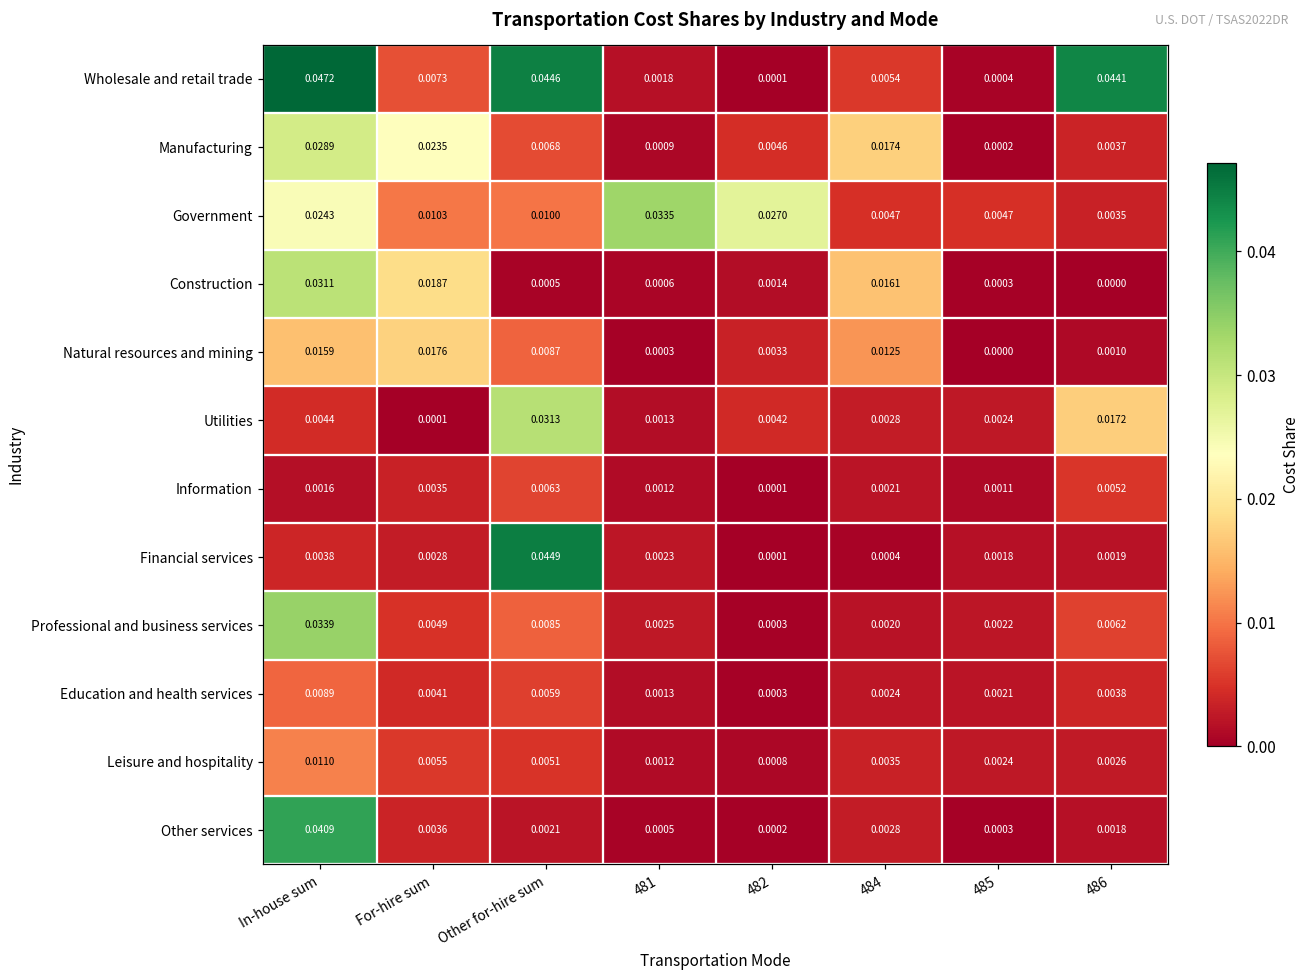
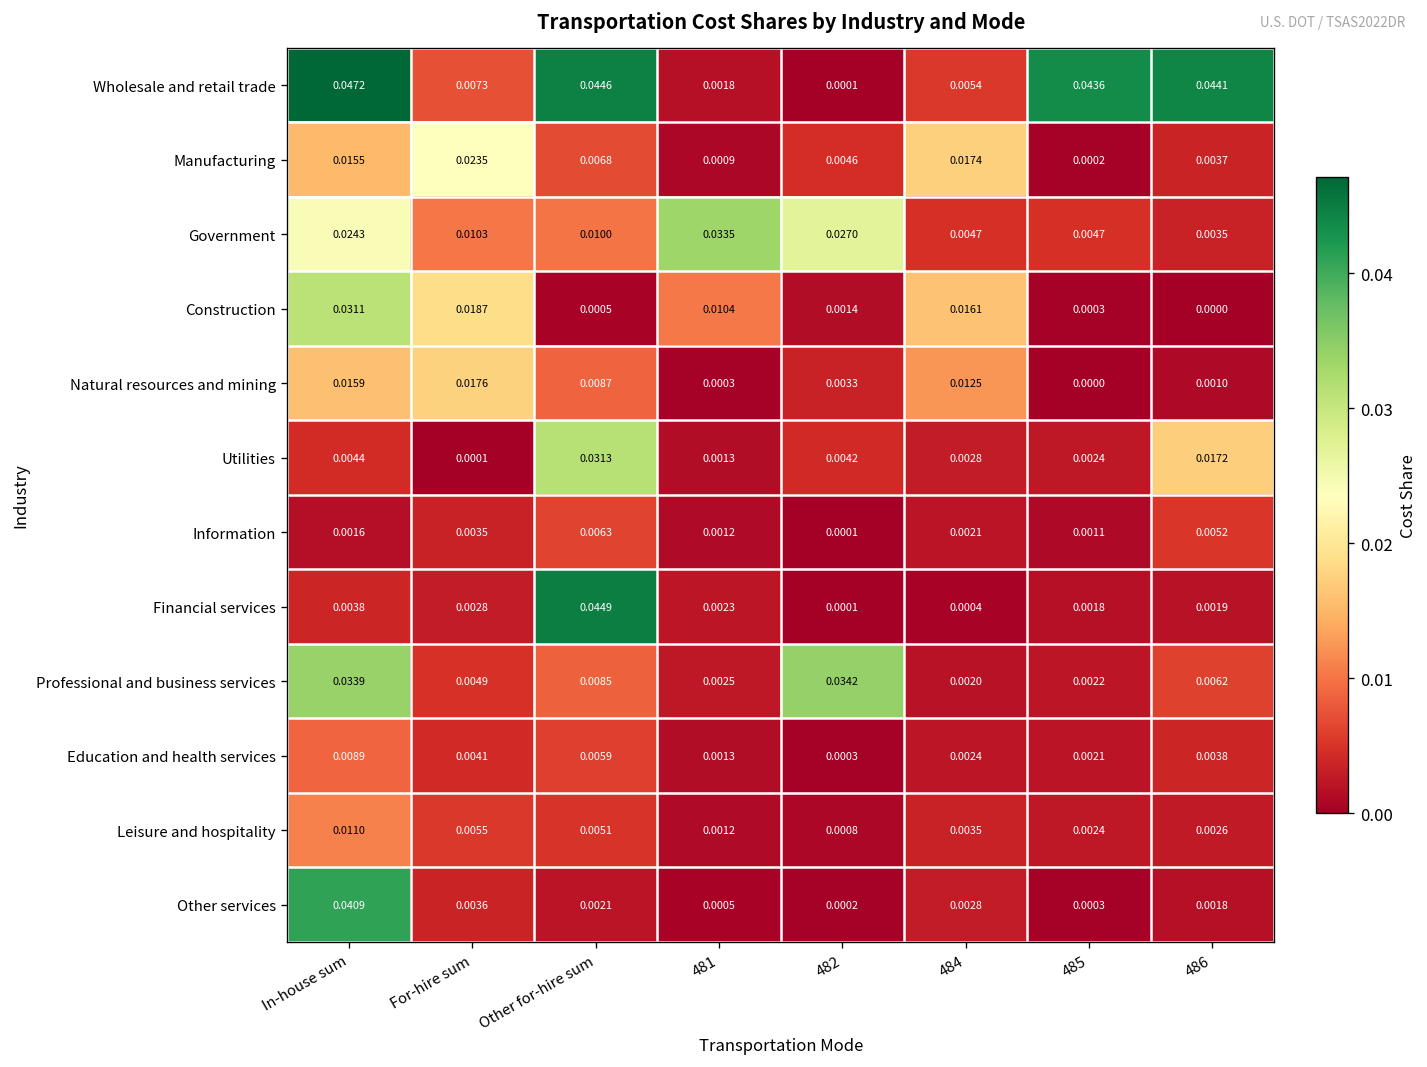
Wholesale and retail trade, 485: 0.0004 -> 0.0436
Manufacturing, In-house sum: 0.0289 -> 0.0155
Construction, 481: 0.0006 -> 0.0104
Professional and business services, 482: 0.0003 -> 0.0342
